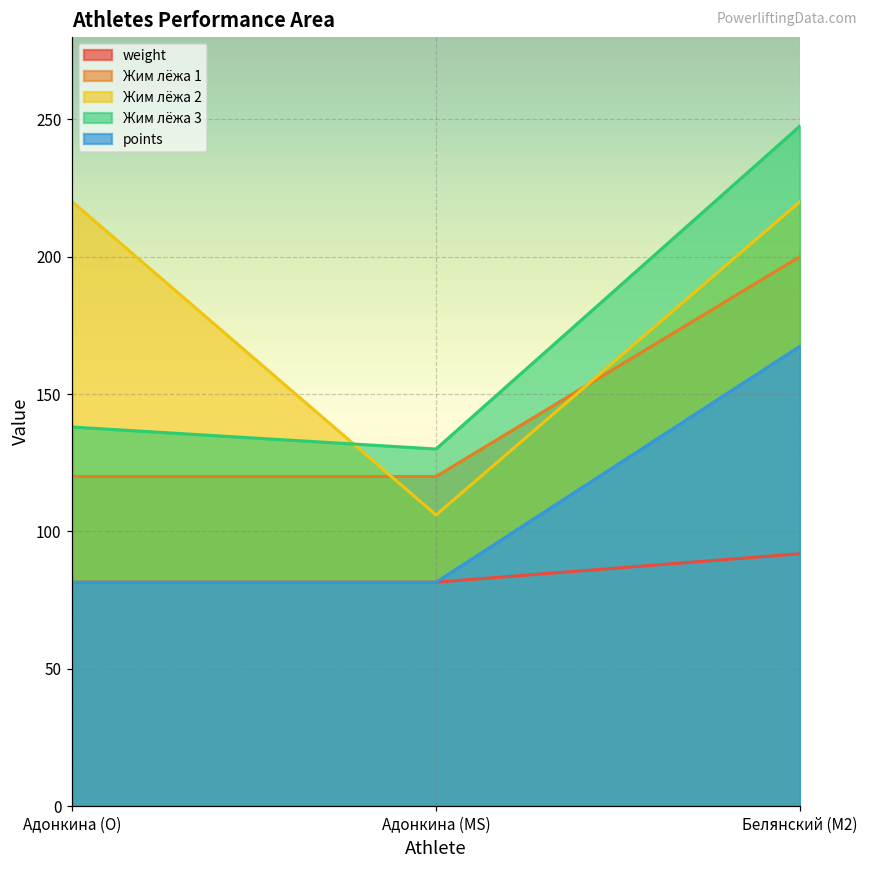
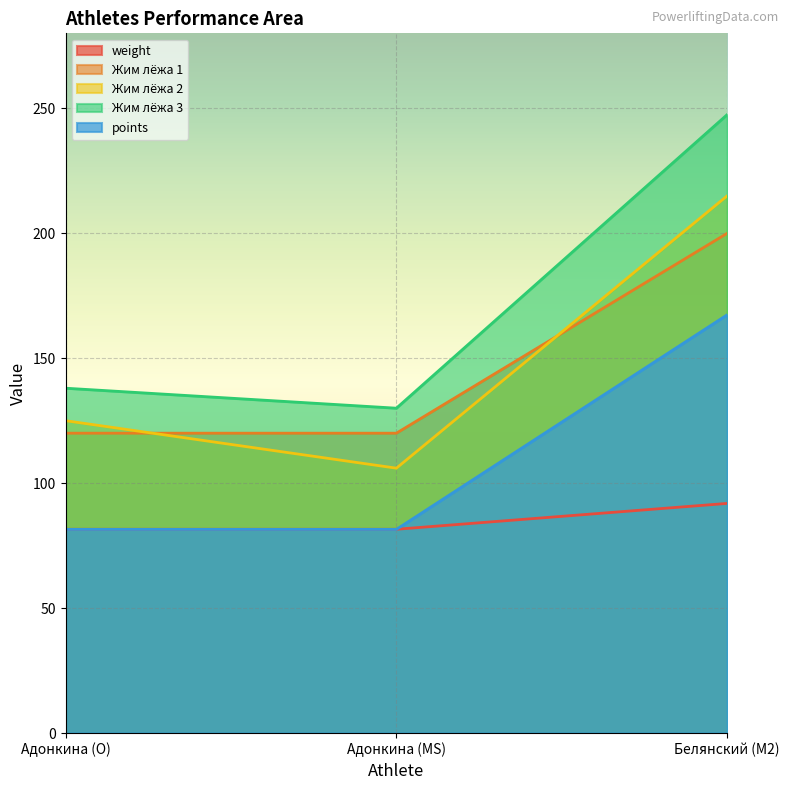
Жим лёжа 2, Адонкина (O): 220 -> 125
Жим лёжа 2, Белянский (M2): 220 -> 215
